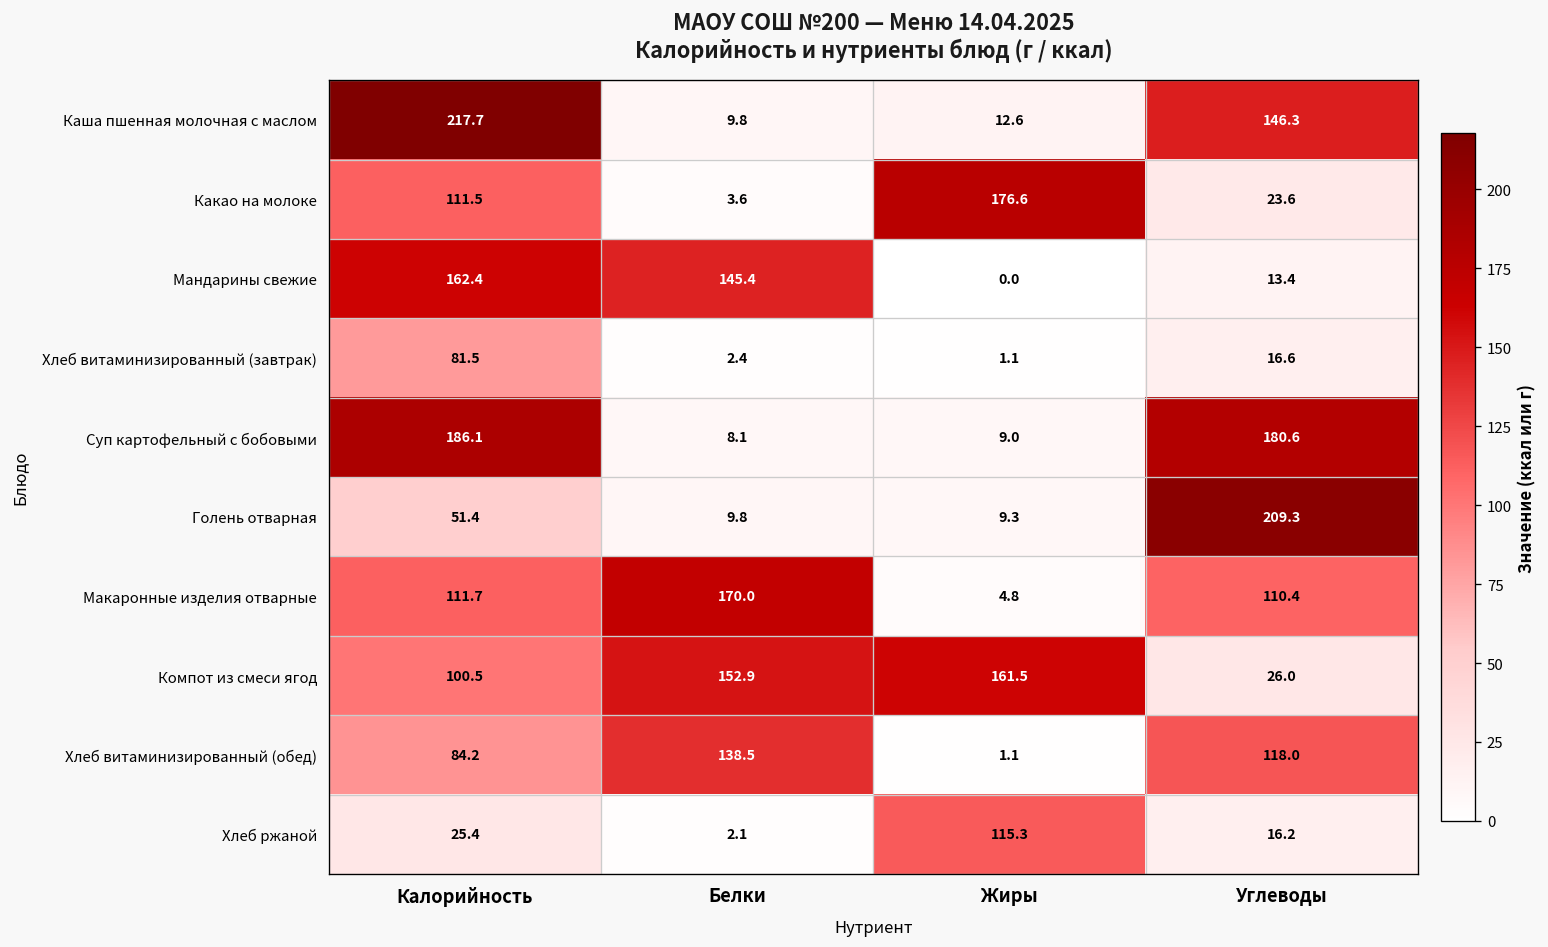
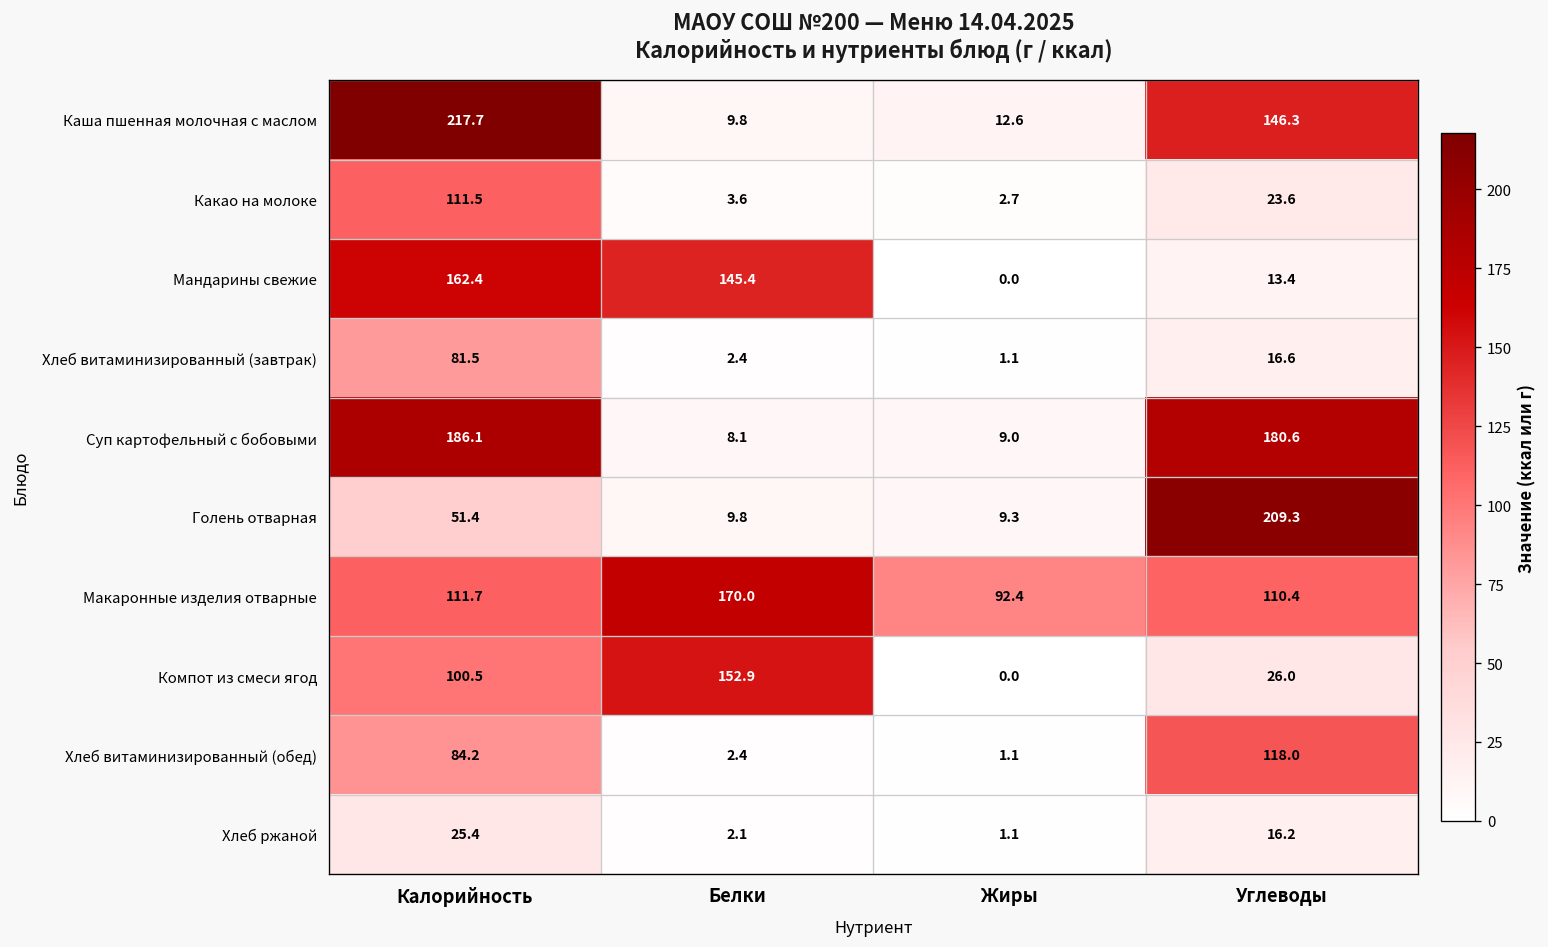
Какао на молоке, Жиры: 176.6 -> 2.7
Макаронные изделия отварные, Жиры: 4.8 -> 92.4
Компот из смеси ягод, Жиры: 161.5 -> 0.0
Хлеб витаминизированный (обед), Белки: 138.5 -> 2.4
Хлеб ржаной, Жиры: 115.3 -> 1.1
